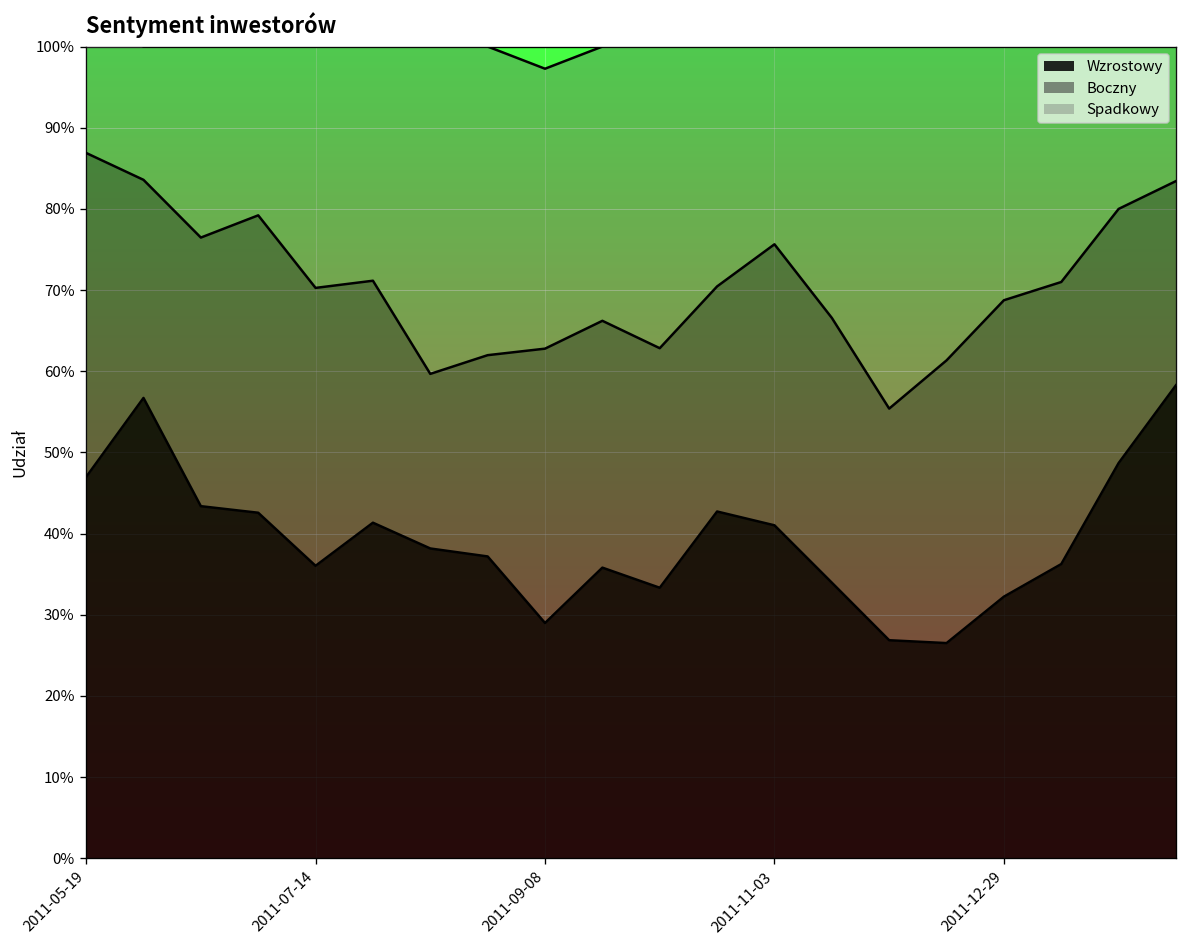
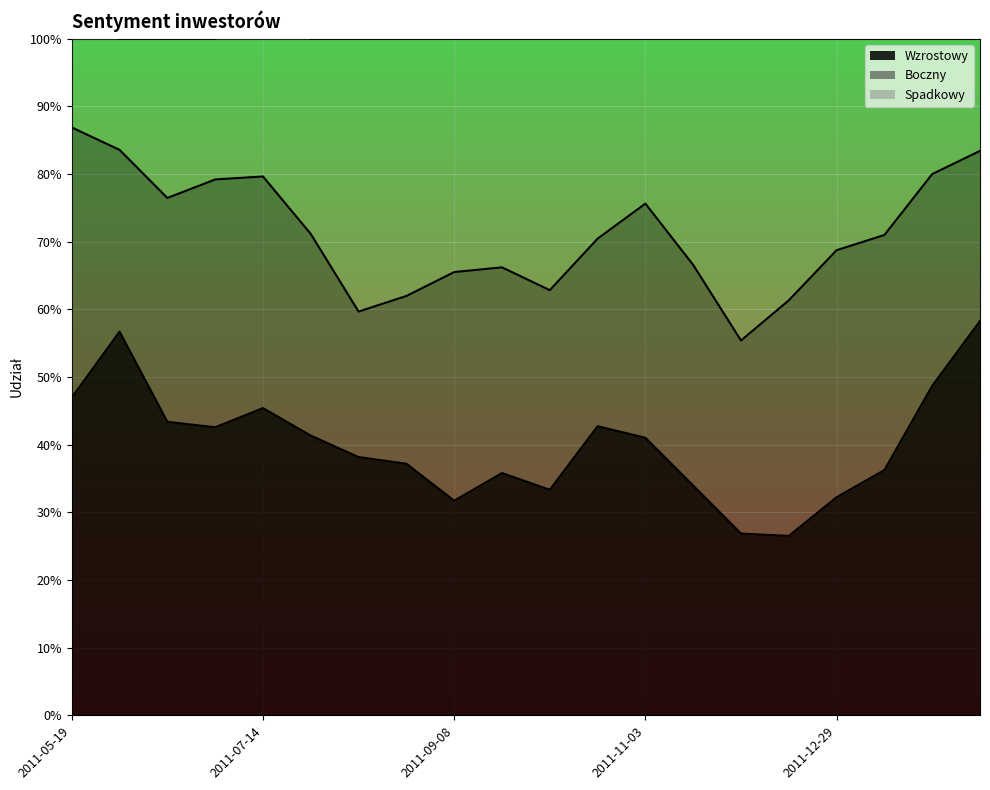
Wzrostowy, 2011-07-14: 36% -> 45%
Wzrostowy, 2011-09-08: 29% -> 32%
